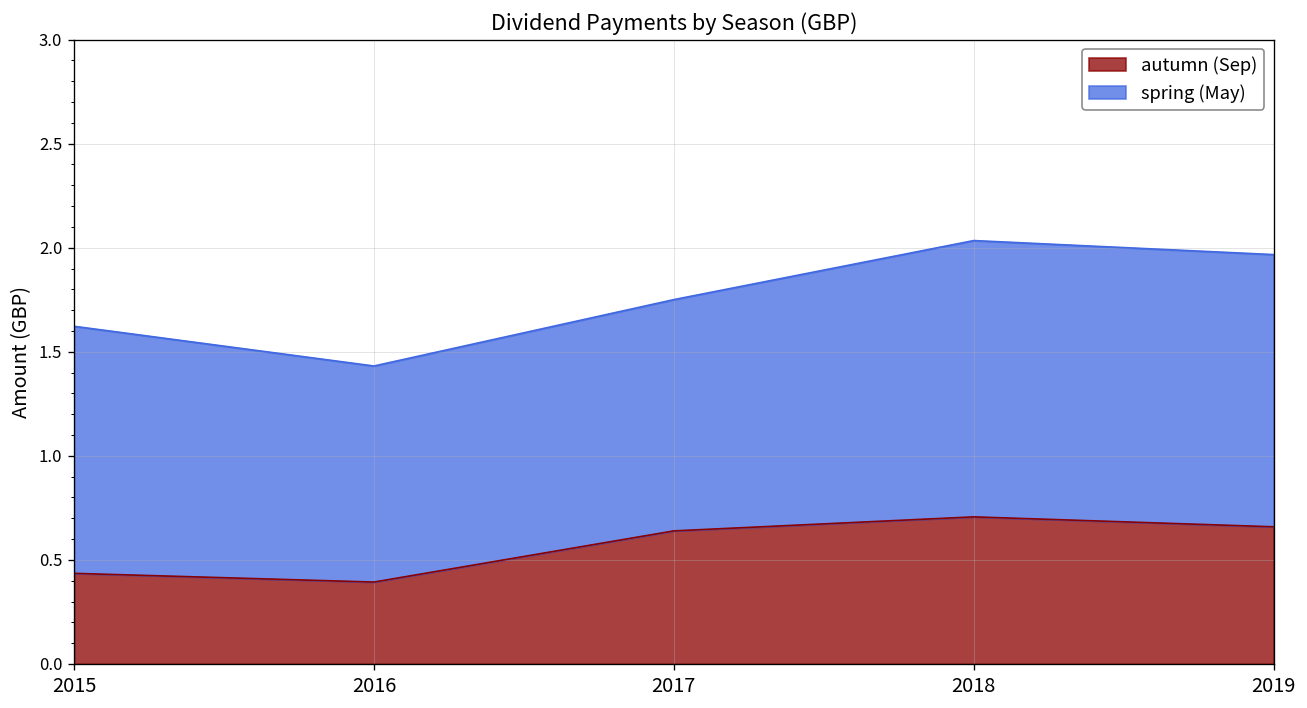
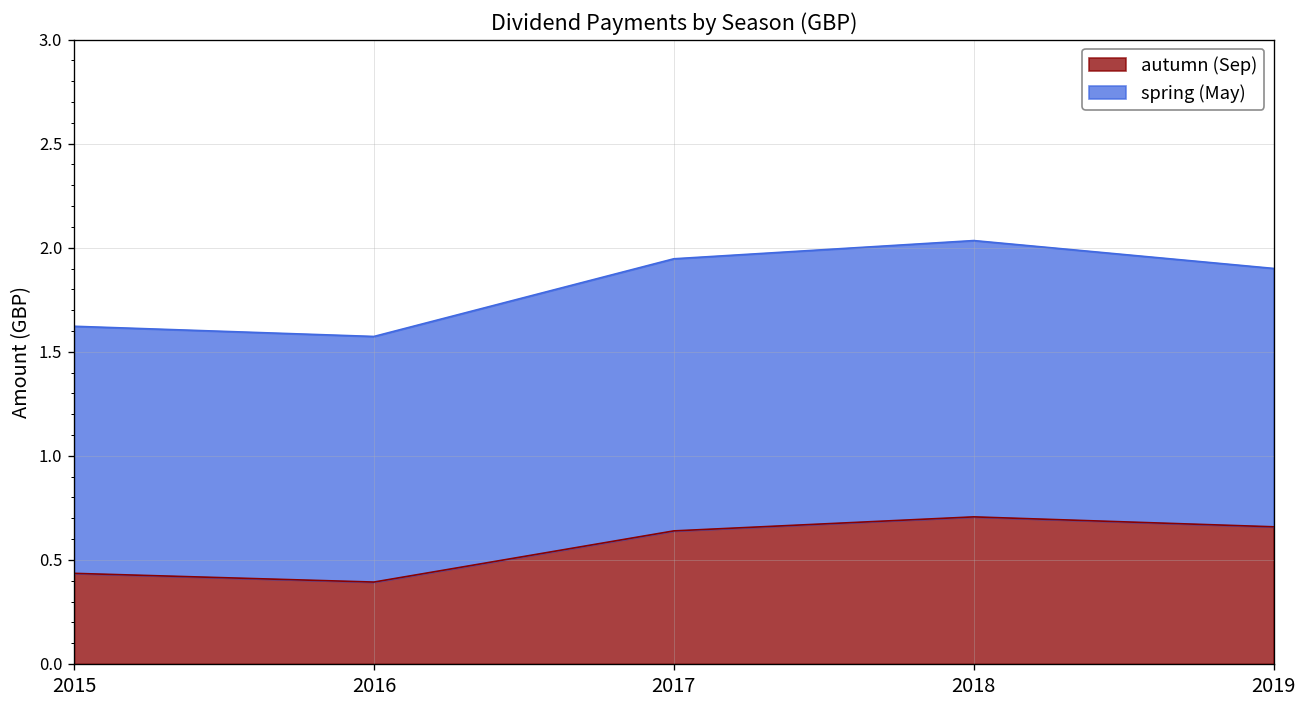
spring (May), 2016: 1.04 -> 1.18
spring (May), 2017: 1.11 -> 1.31
spring (May), 2019: 1.31 -> 1.24
